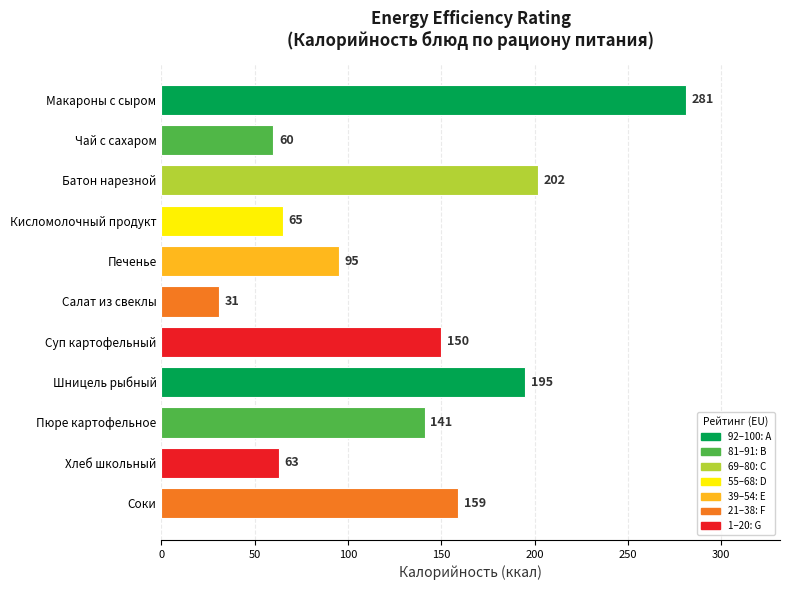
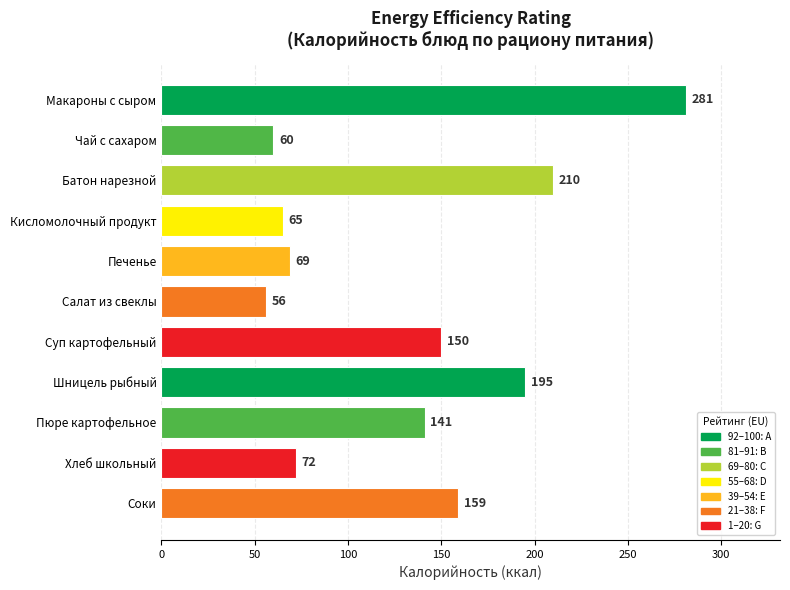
Батон нарезной: 202 -> 210
Печенье: 95 -> 69
Салат из свеклы: 31 -> 56
Хлеб школьный: 63 -> 72
